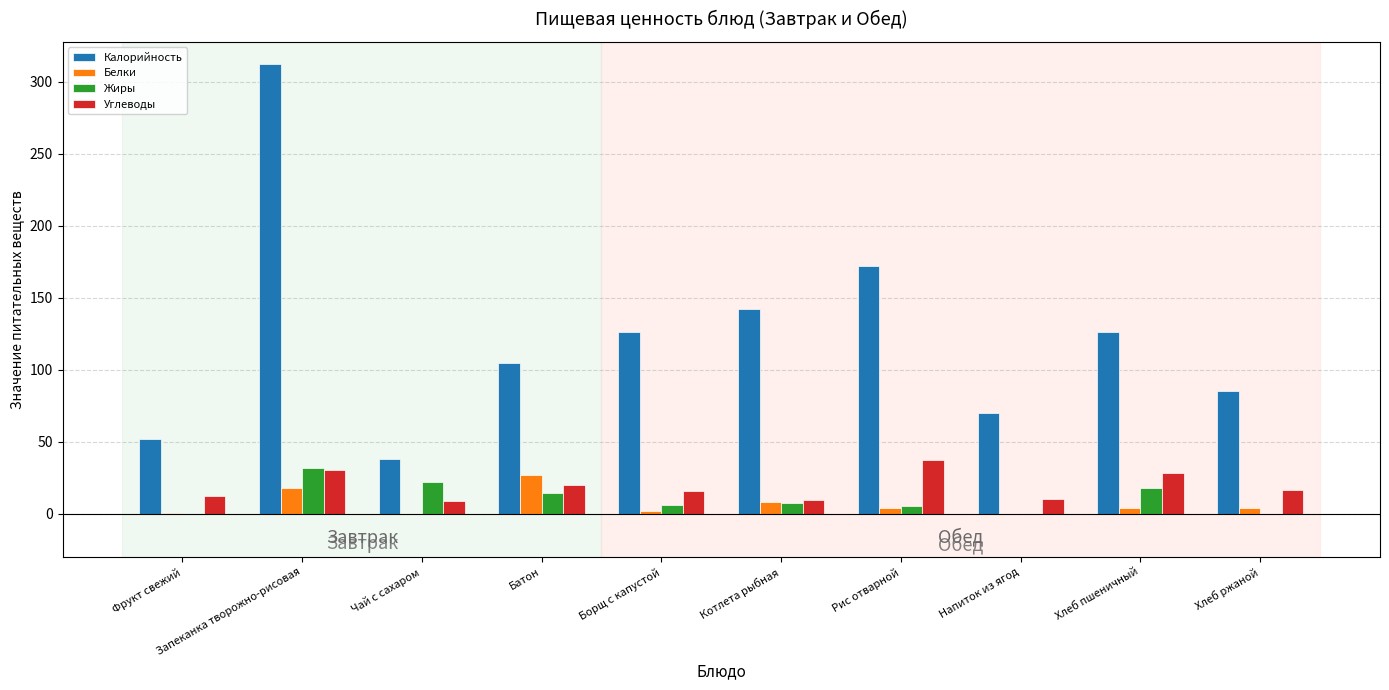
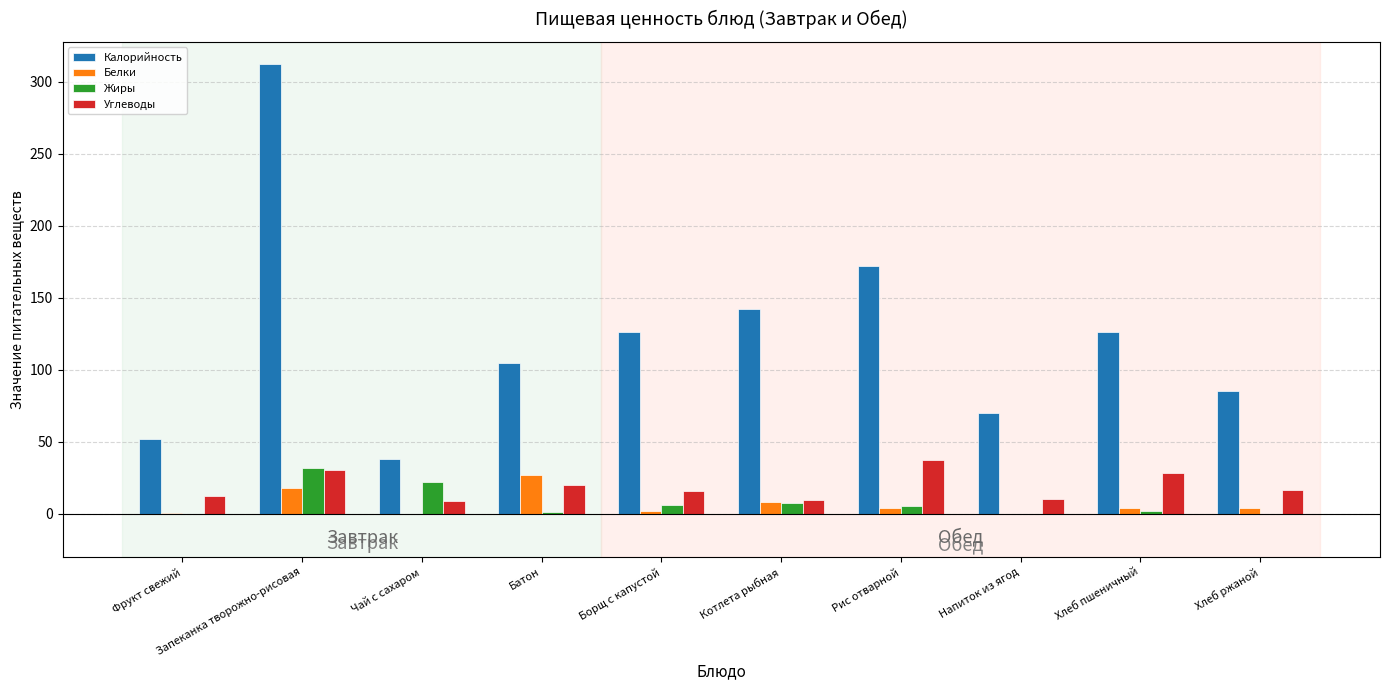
Жиры, Батон: 14 -> 1
Жиры, Хлеб пшеничный: 18 -> 2
